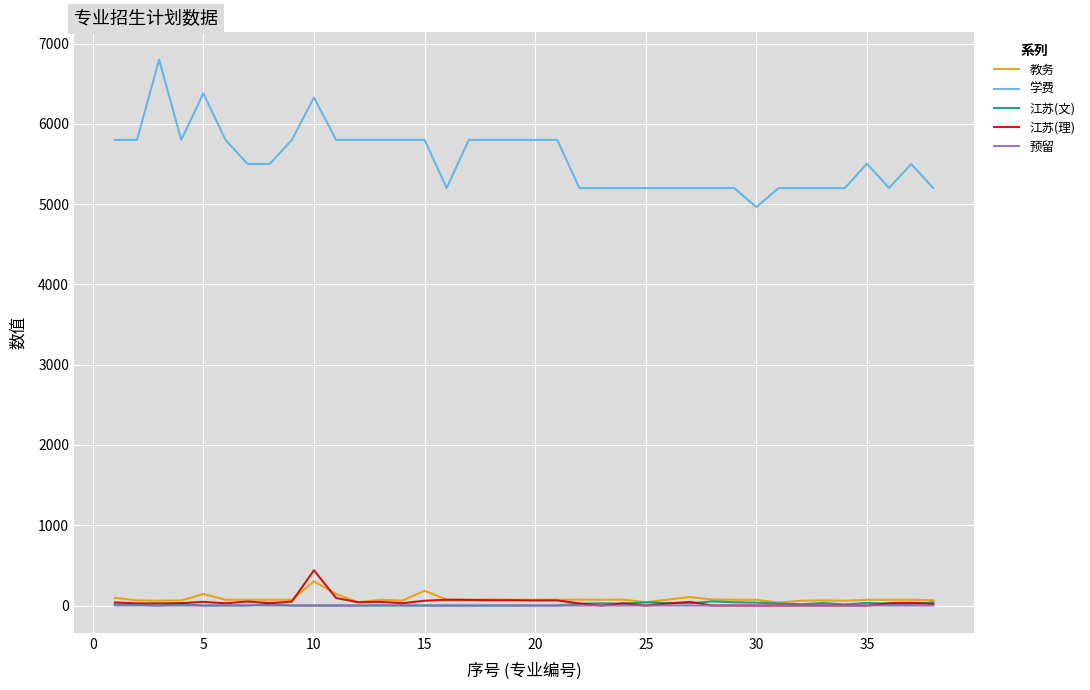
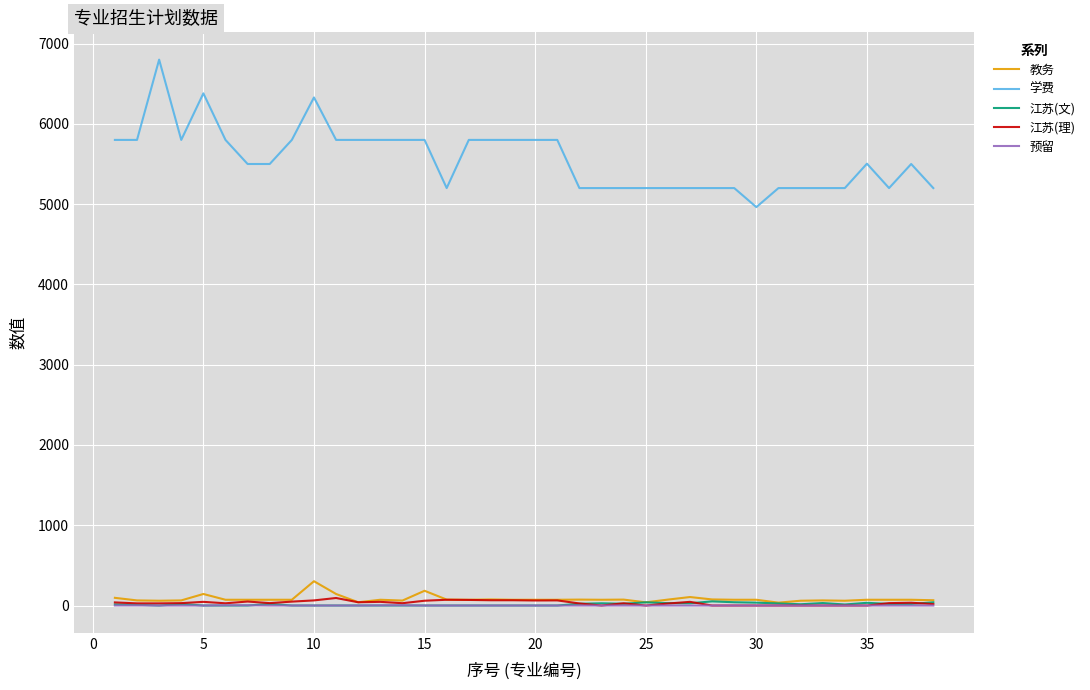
江苏(理), 10: 400 -> 100
